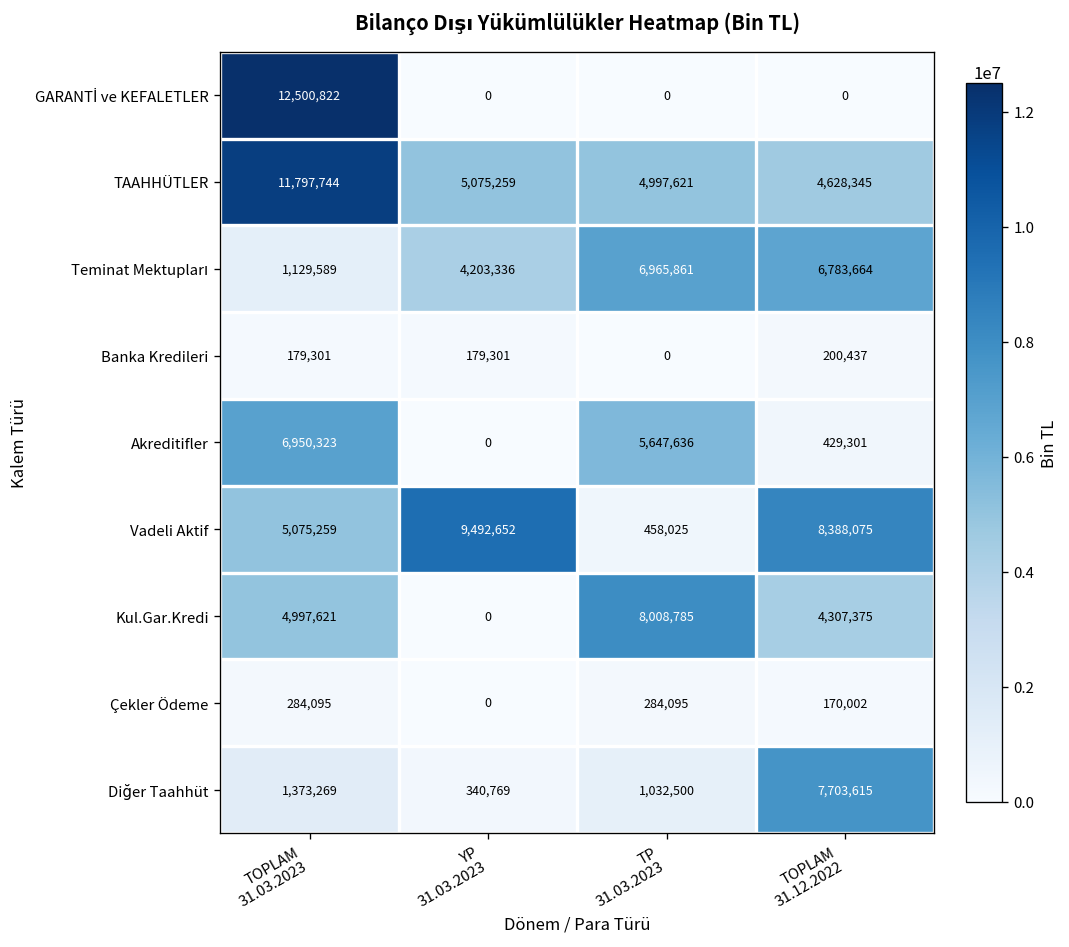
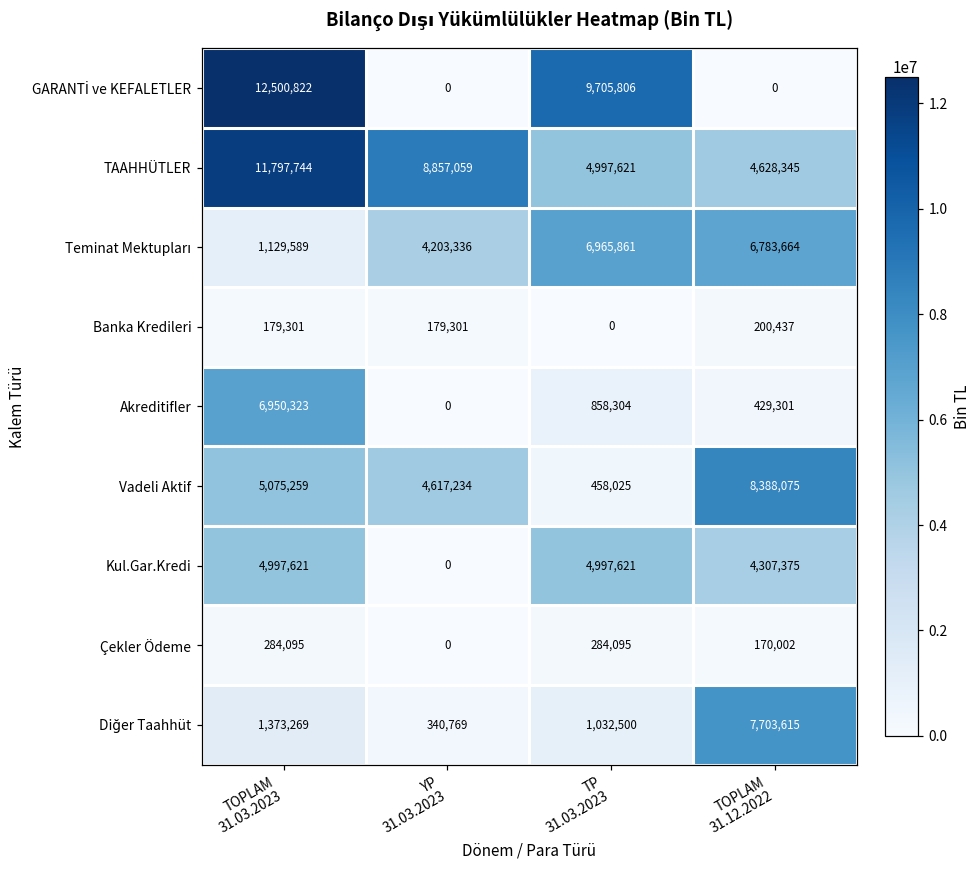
GARANTİ ve KEFALETLER, TP 31.03.2023: 0 -> 9,705,806
TAAHHÜTLER, YP 31.03.2023: 5,075,259 -> 8,857,059
Akreditifler, TP 31.03.2023: 5,647,636 -> 858,304
Vadeli Aktif, YP 31.03.2023: 9,492,652 -> 4,617,234
Kul.Gar.Kredi, TP 31.03.2023: 8,008,785 -> 4,997,621
